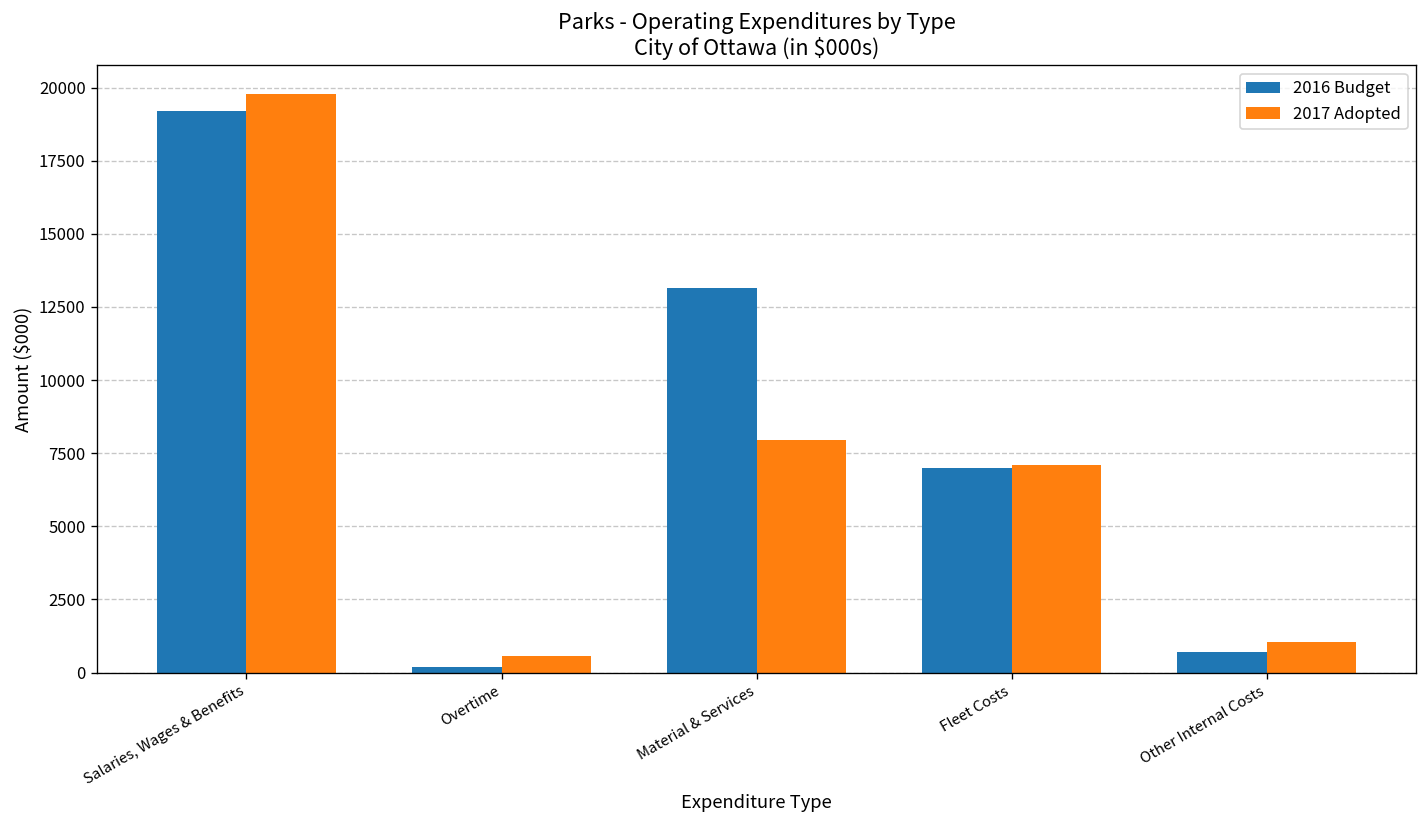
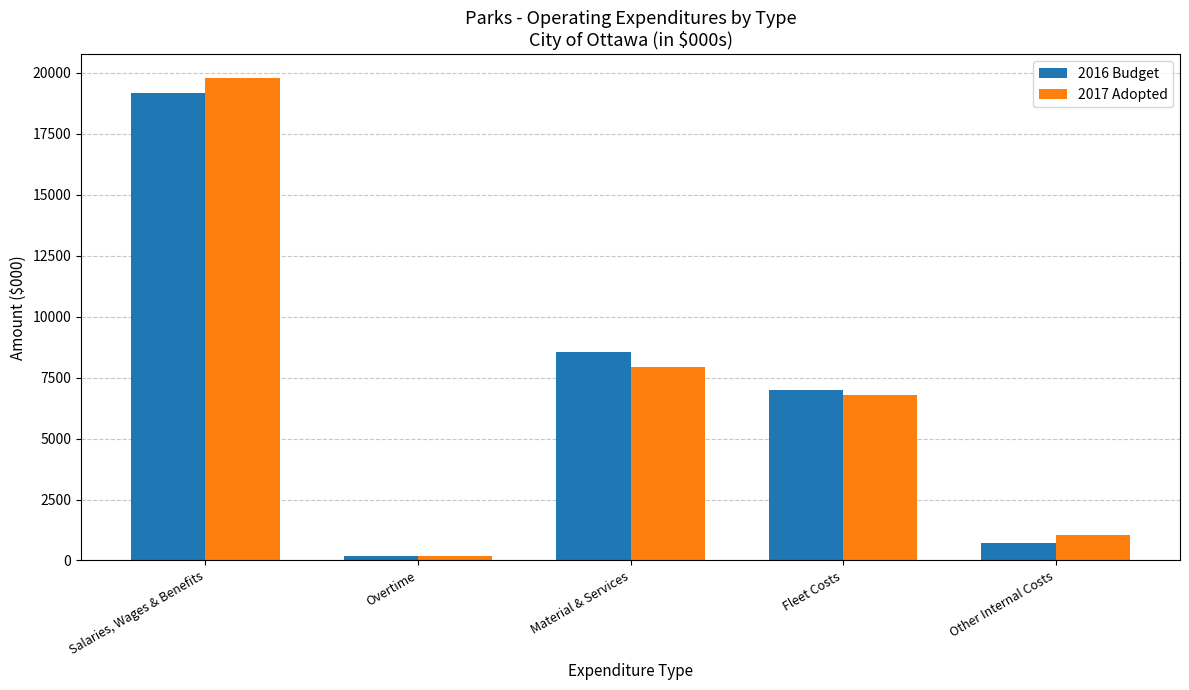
2017 Adopted, Overtime: 500 -> 200
2016 Budget, Material & Services: 13200 -> 8500
2017 Adopted, Fleet Costs: 7100 -> 6800
